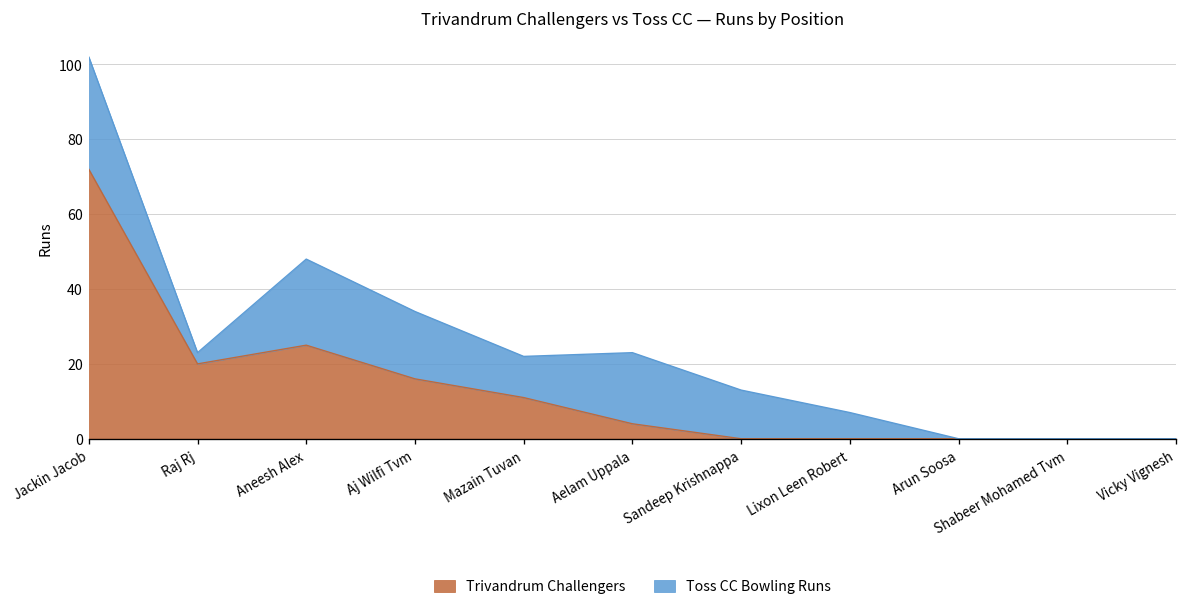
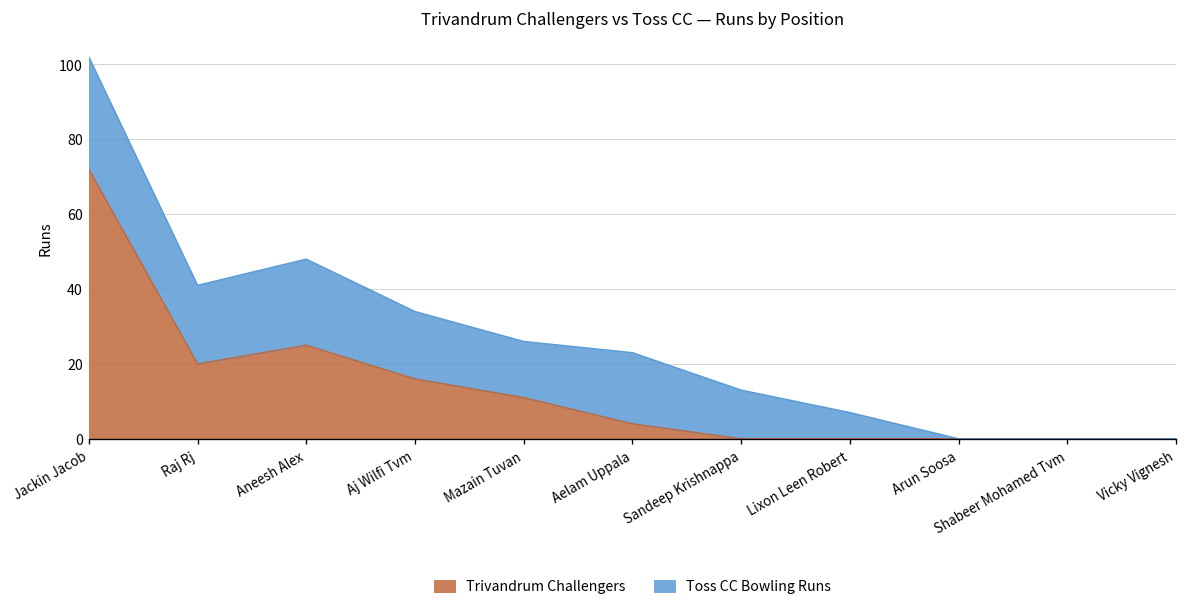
Toss CC Bowling Runs, Raj Rj: 3 -> 21
Toss CC Bowling Runs, Mazain Tuvan: 11 -> 15
